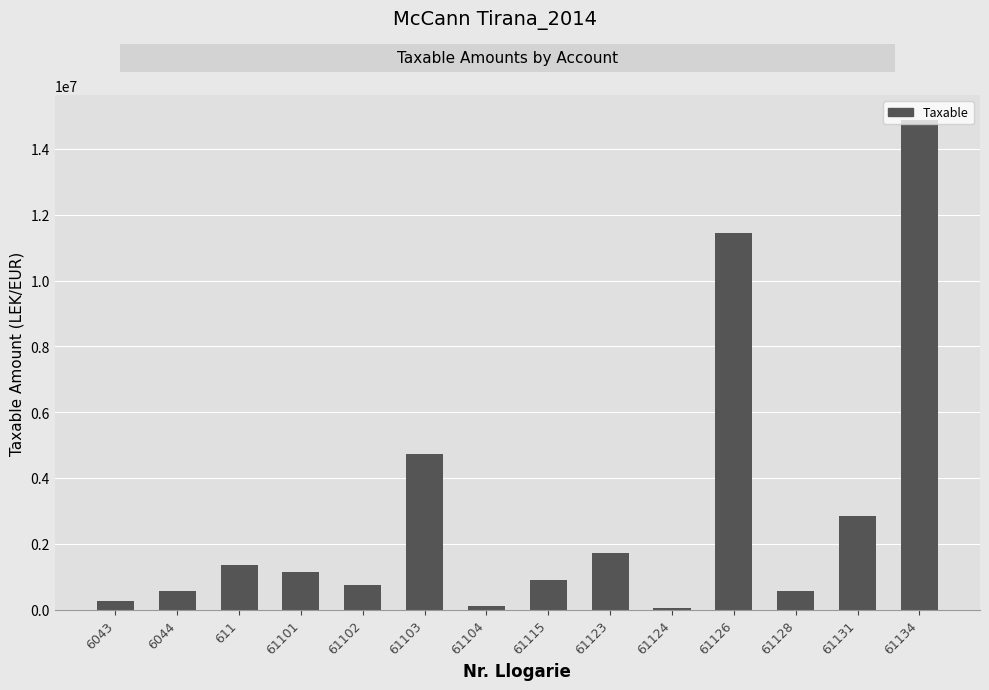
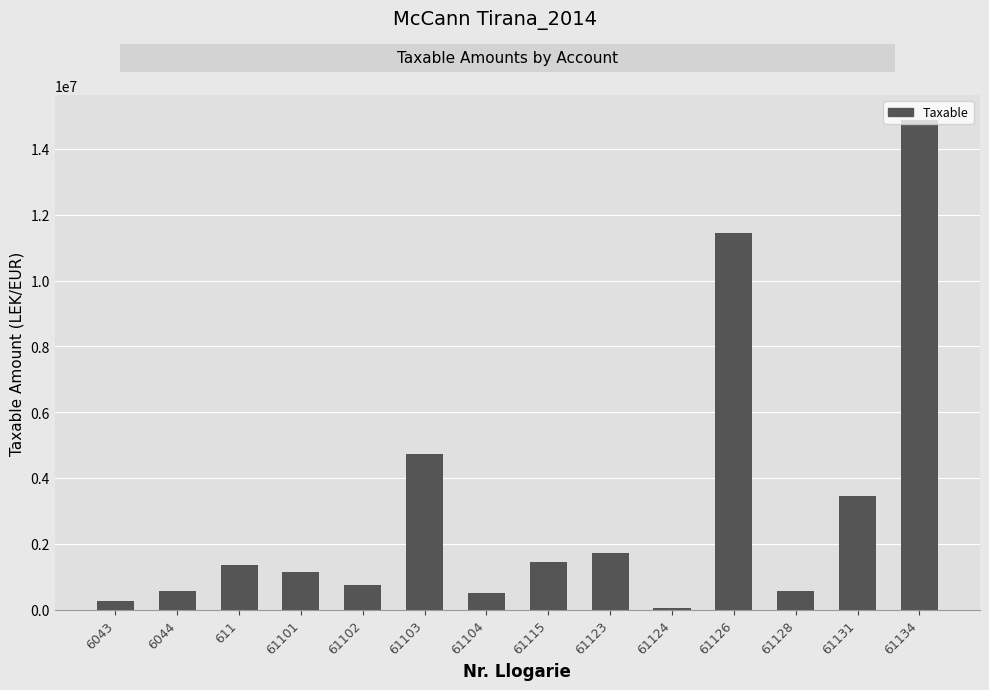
61104: 100000 -> 500000
61115: 900000 -> 1400000
61131: 2800000 -> 3400000
